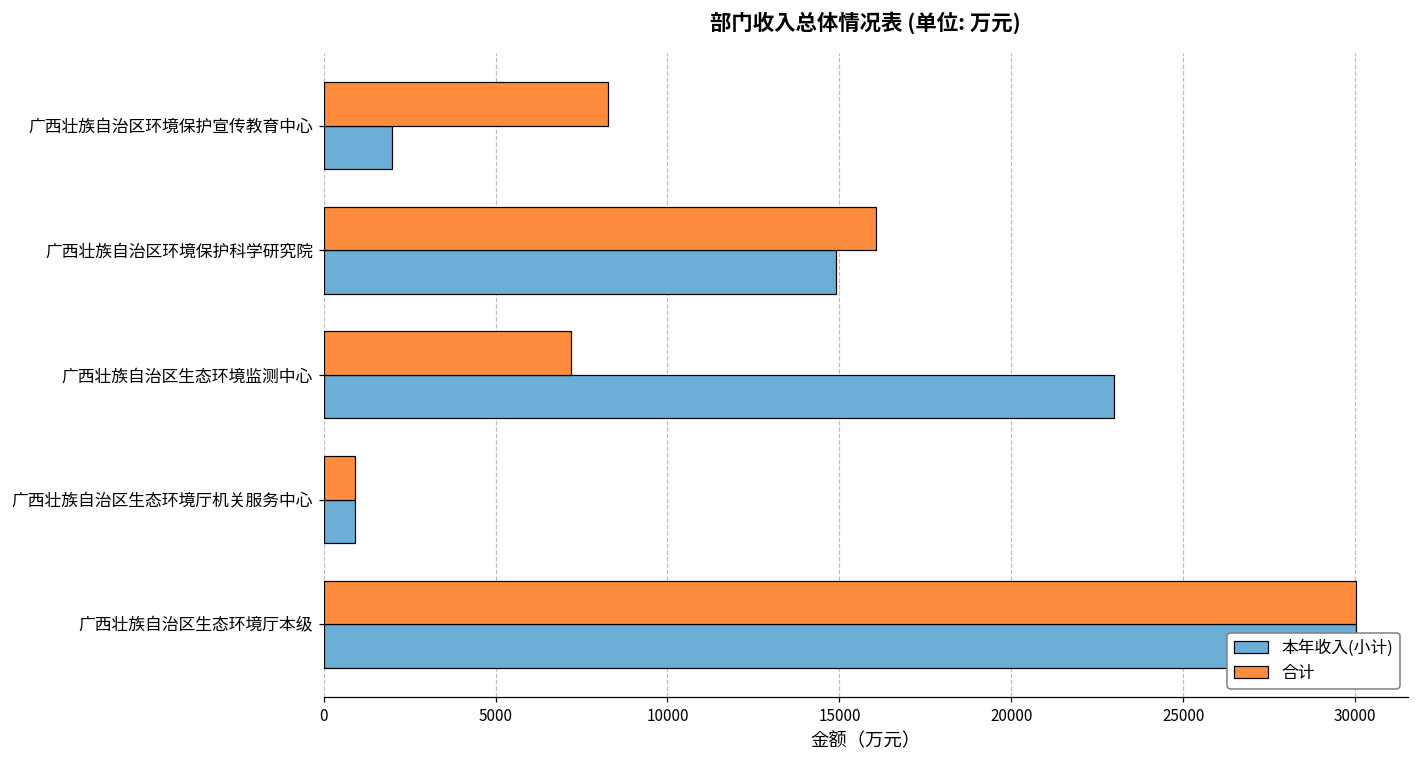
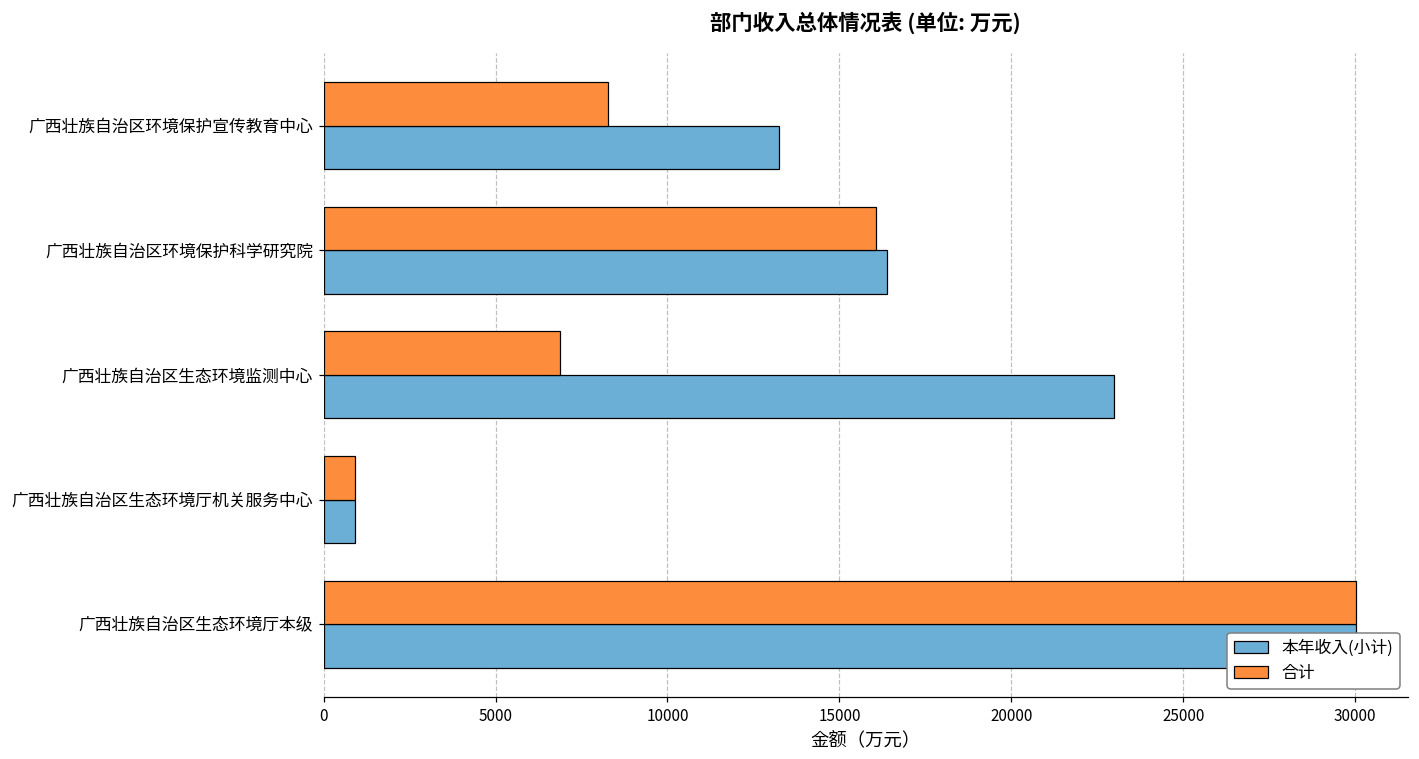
本年收入(小计), 广西壮族自治区环境保护宣传教育中心: 2000 -> 13200
本年收入(小计), 广西壮族自治区环境保护科学研究院: 14900 -> 16400
合计, 广西壮族自治区生态环境监测中心: 7200 -> 6900
